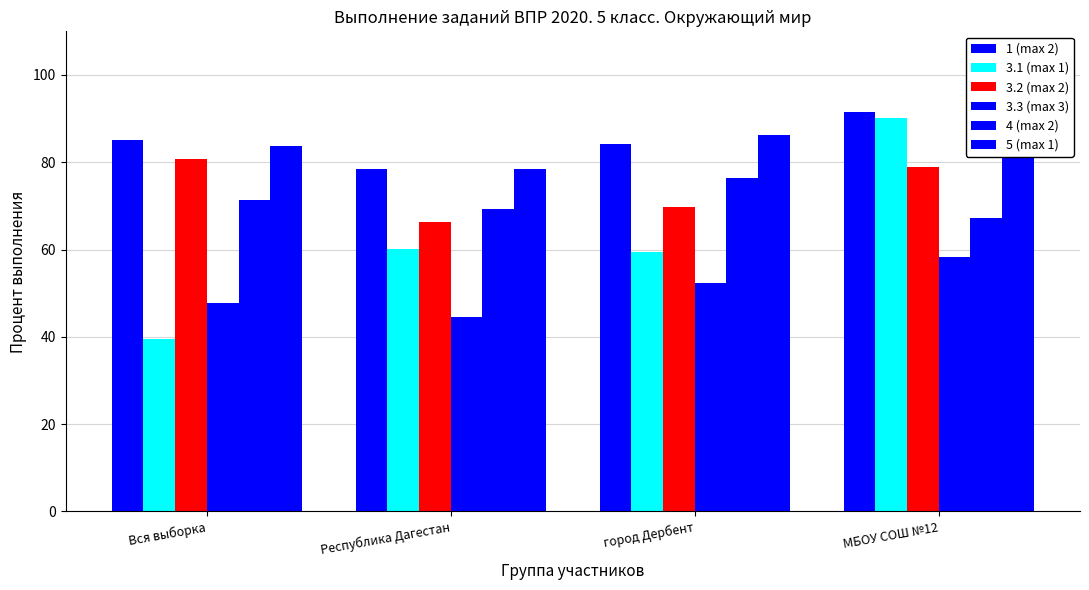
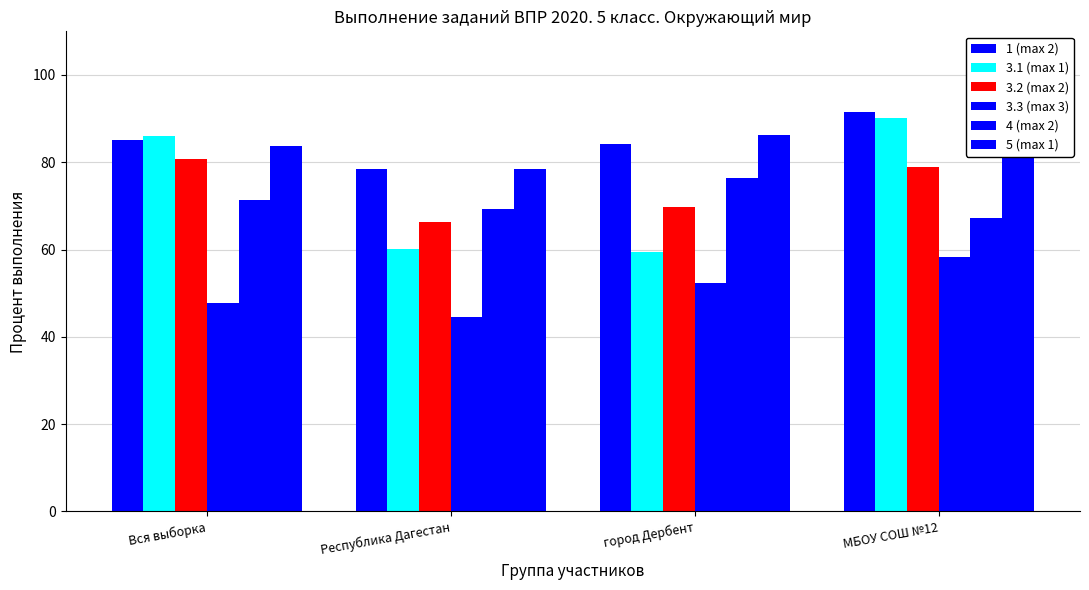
3.1 (max 1), Вся выборка: 40 -> 86
